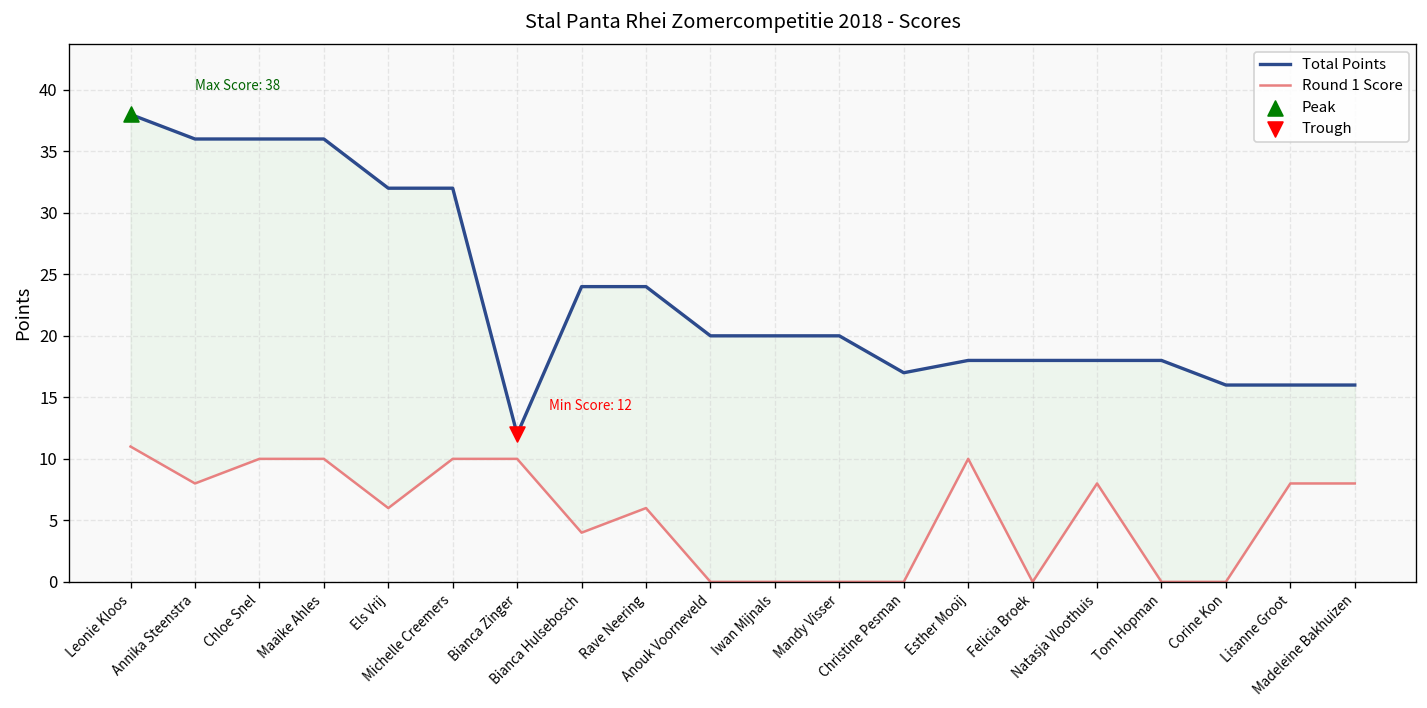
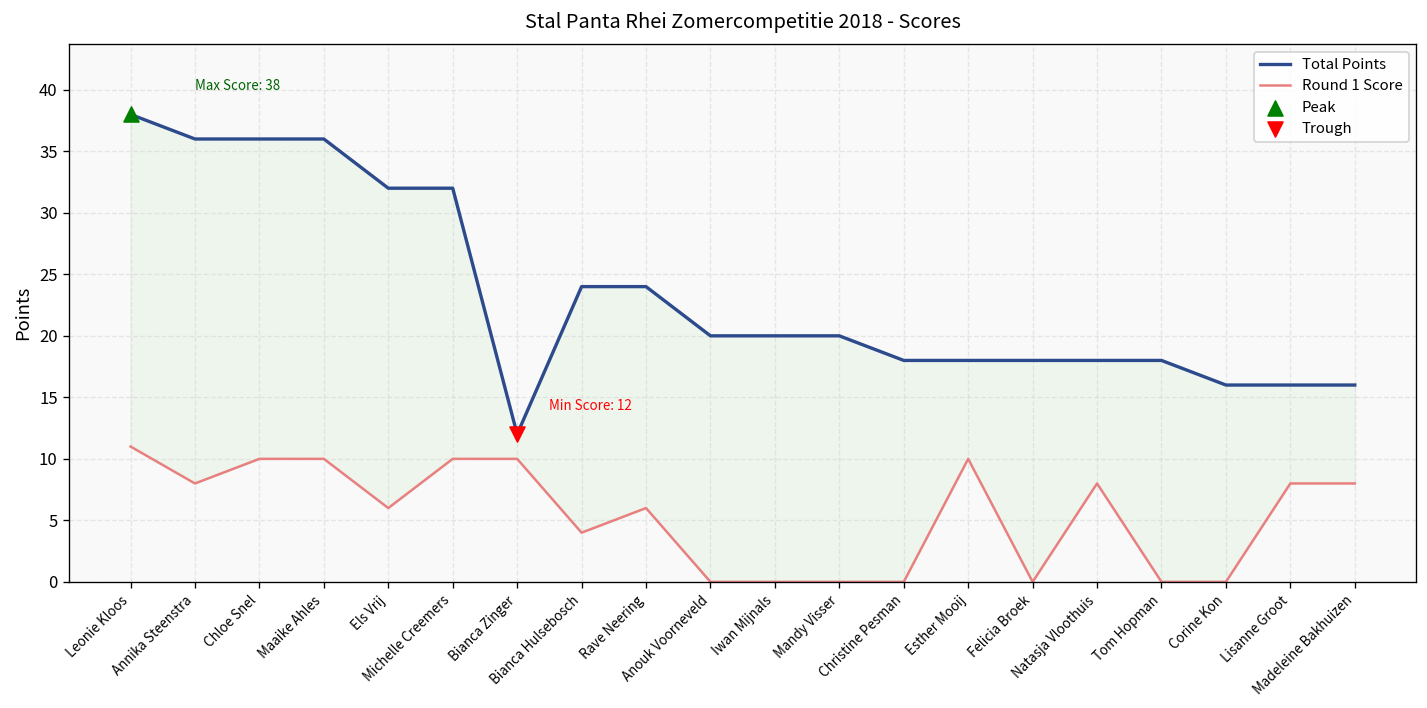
Total Points, Christine Pesman: 17 -> 18
